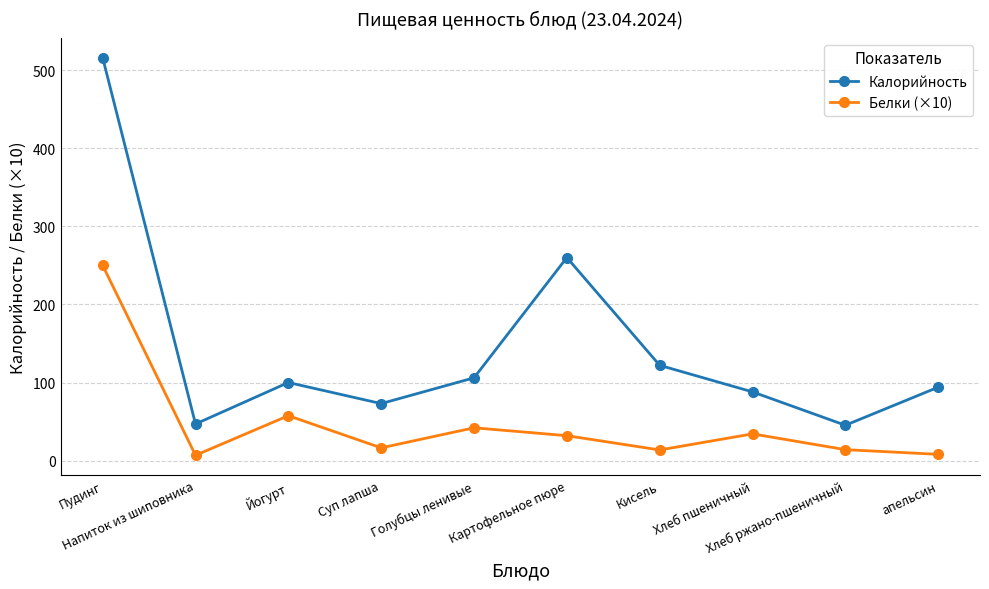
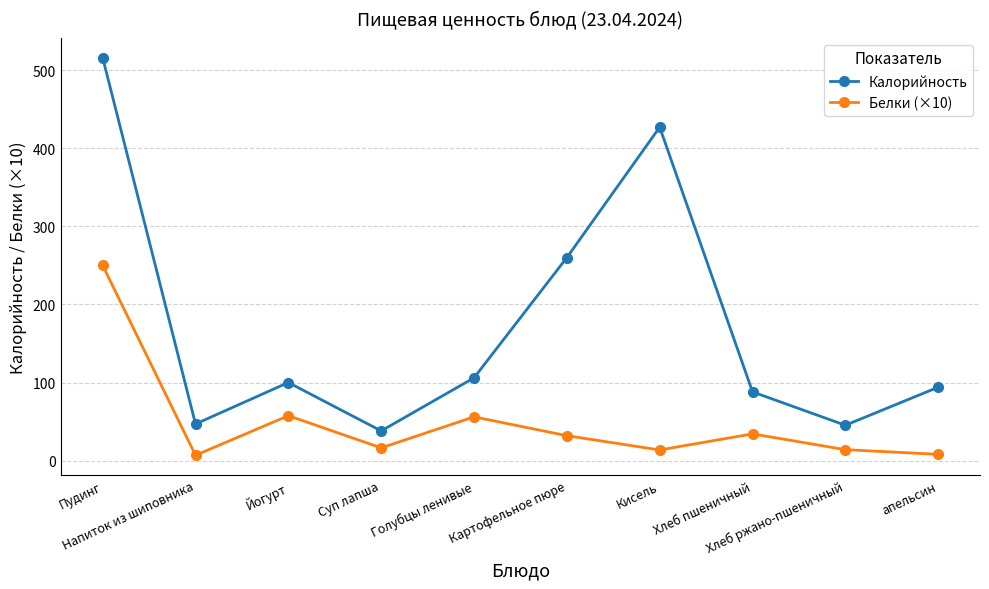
Калорийность, Суп лапша: 70 -> 40
Белки (×10), Голубцы ленивые: 40 -> 60
Калорийность, Кисель: 120 -> 430
